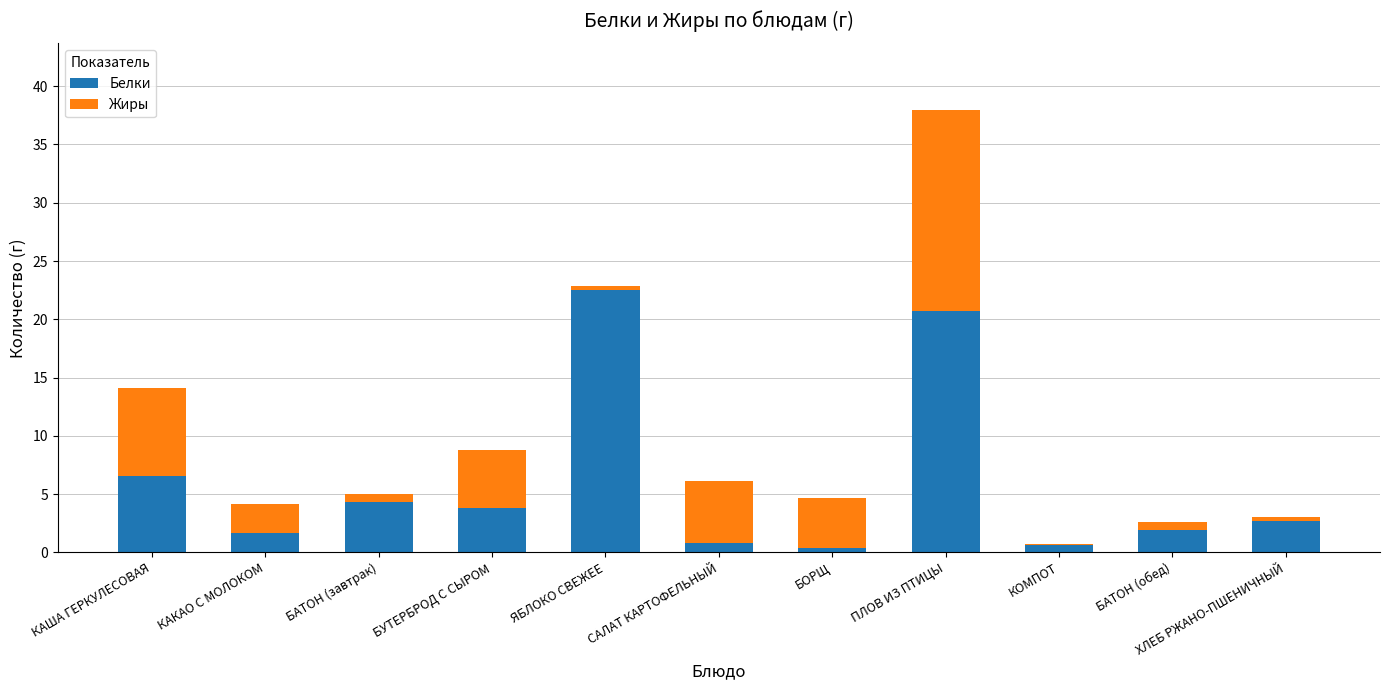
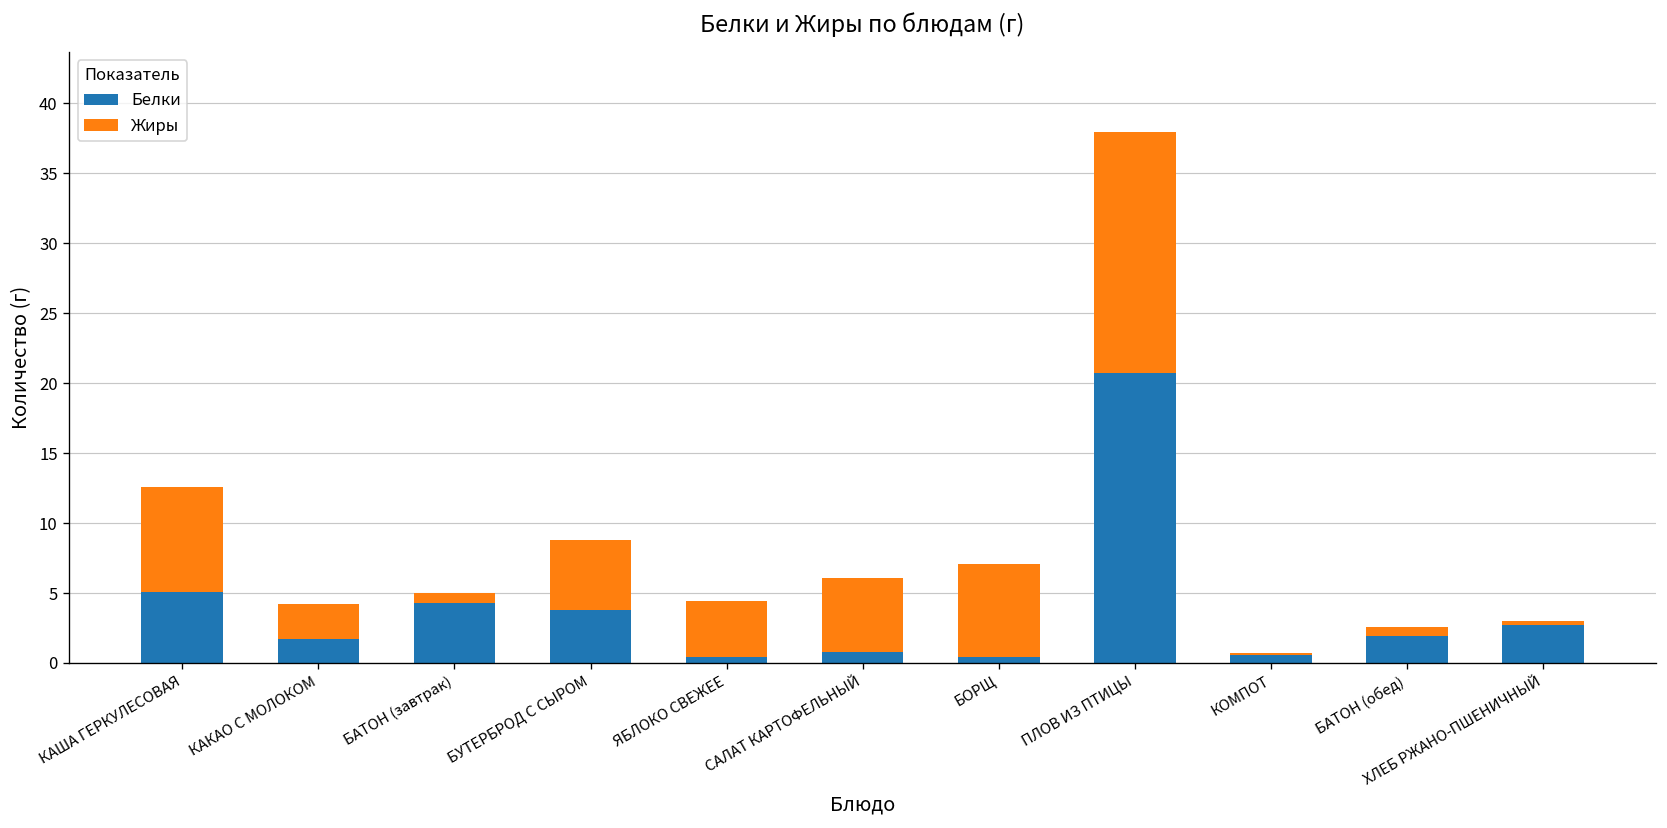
Белки, КАША ГЕРКУЛЕСОВАЯ: 6.6 -> 5.1
Белки, ЯБЛОКО СВЕЖЕЕ: 22.5 -> 0.4
Жиры, ЯБЛОКО СВЕЖЕЕ: 0.4 -> 4.0
Жиры, БОРЩ: 4.3 -> 6.7
